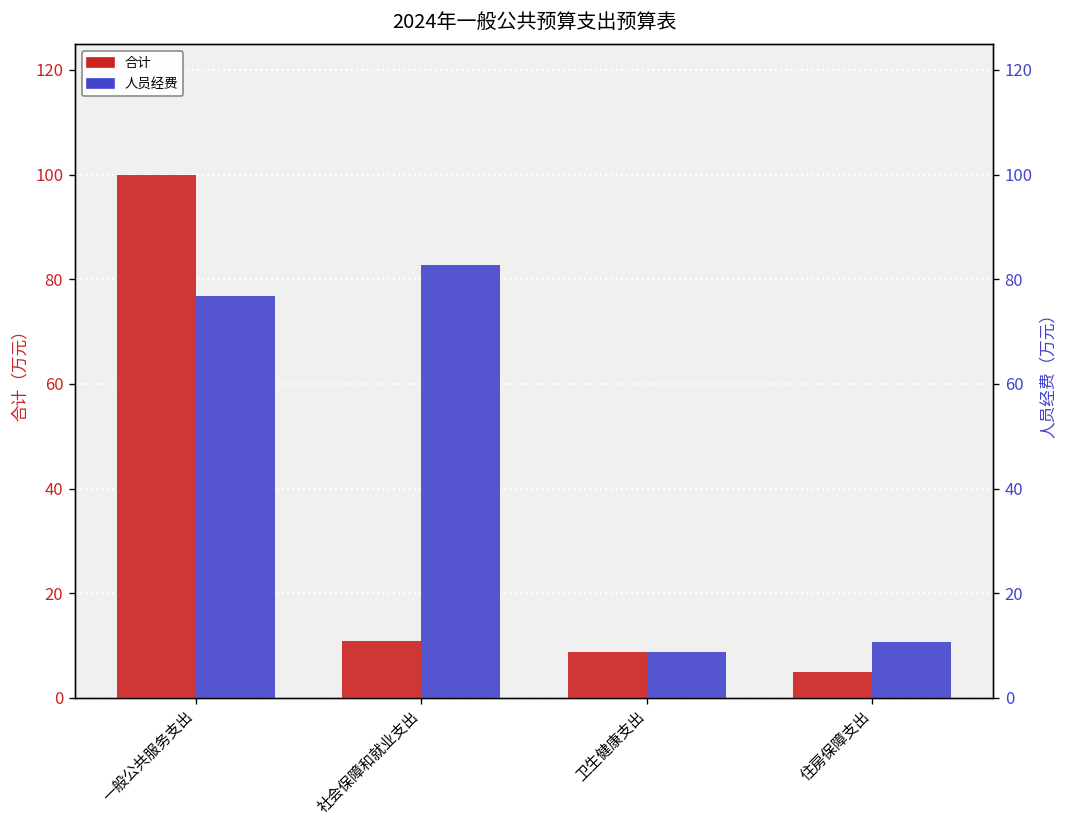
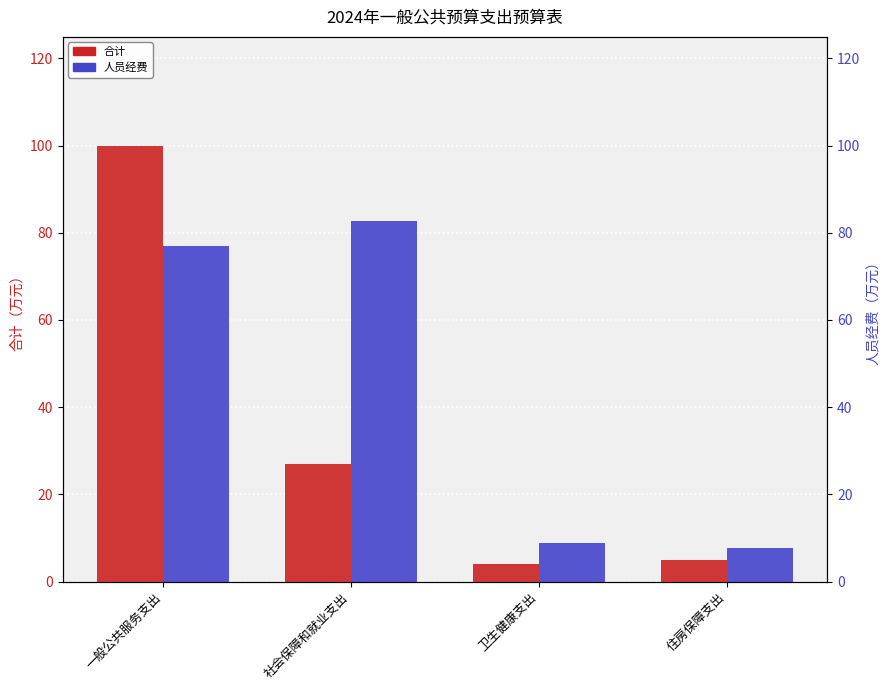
合计, 社会保障和就业支出: 11 -> 27
合计, 卫生健康支出: 9 -> 4
人员经费, 住房保障支出: 11 -> 8
